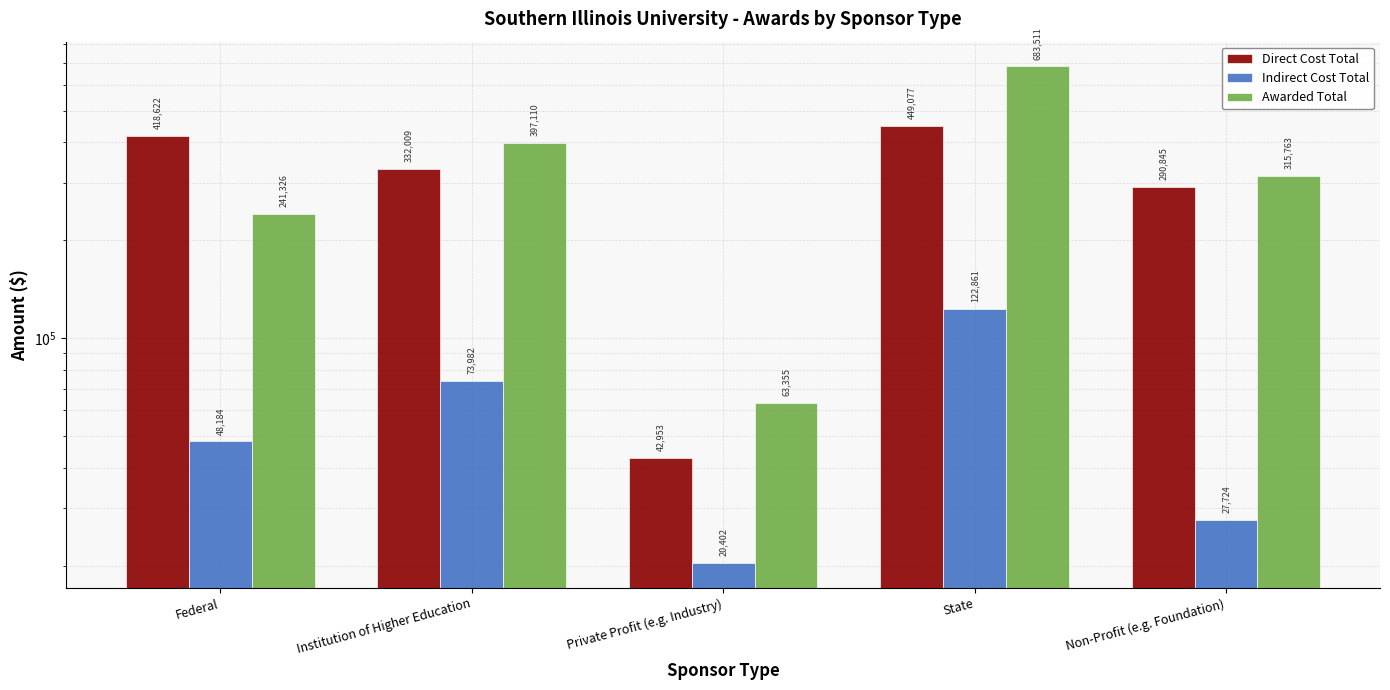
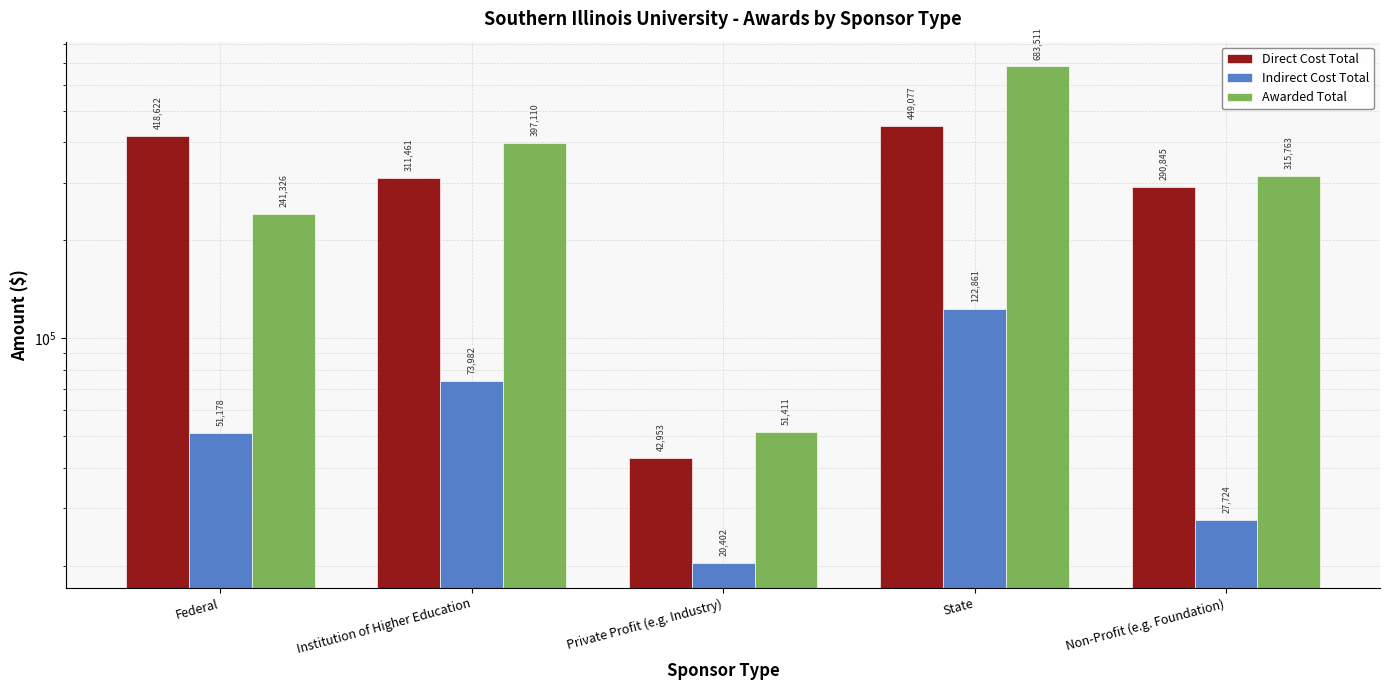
Indirect Cost Total, Federal: 48,184 -> 51,178
Direct Cost Total, Institution of Higher Education: 332,009 -> 311,461
Awarded Total, Private Profit (e.g. Industry): 63,355 -> 51,411
